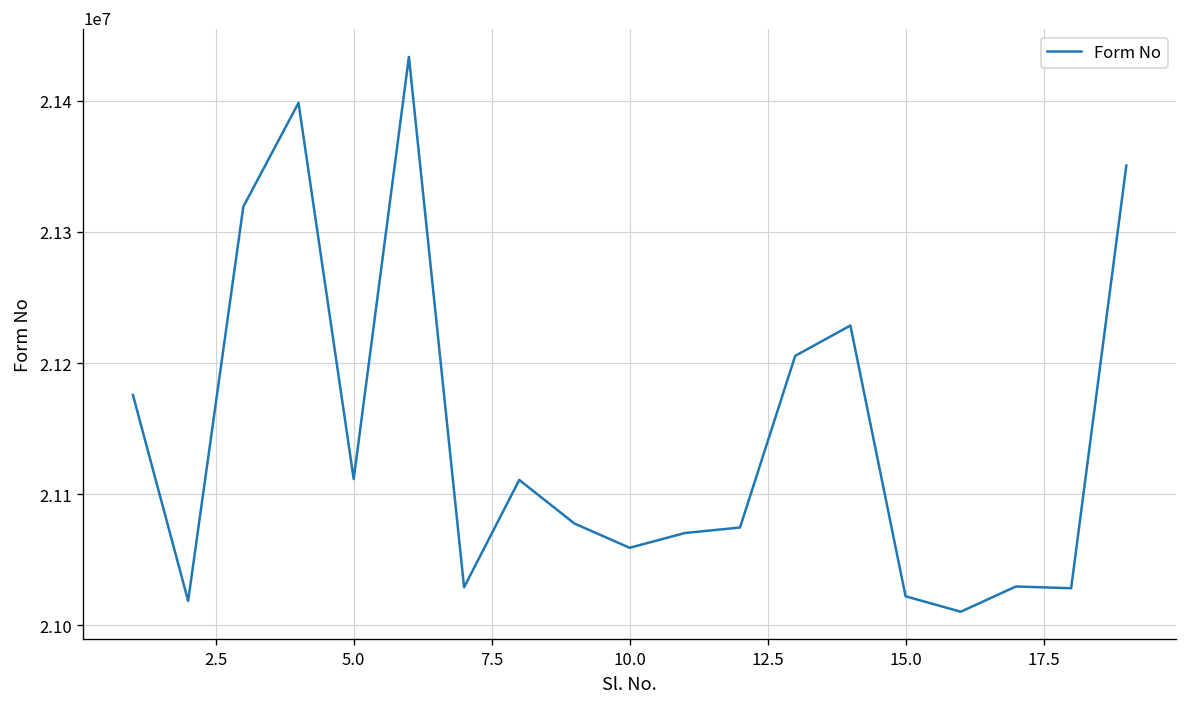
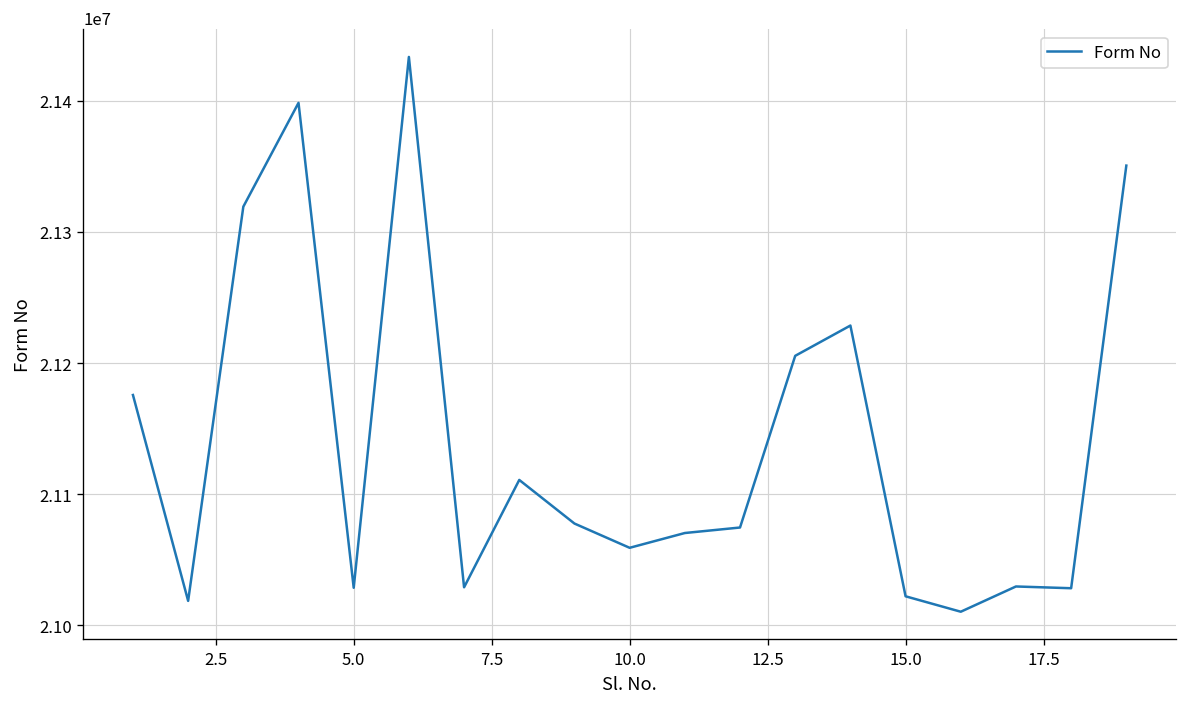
5.0: 21112000 -> 21029000
